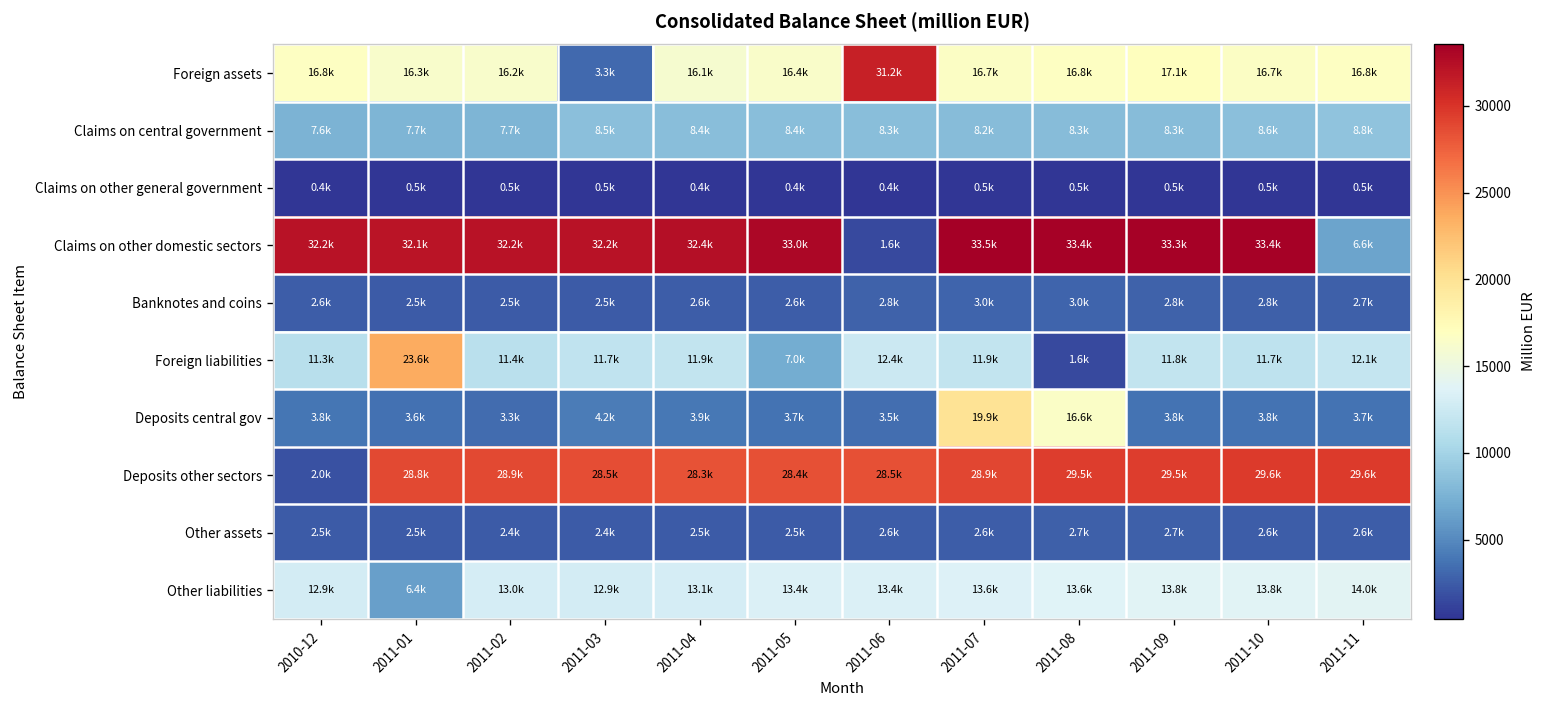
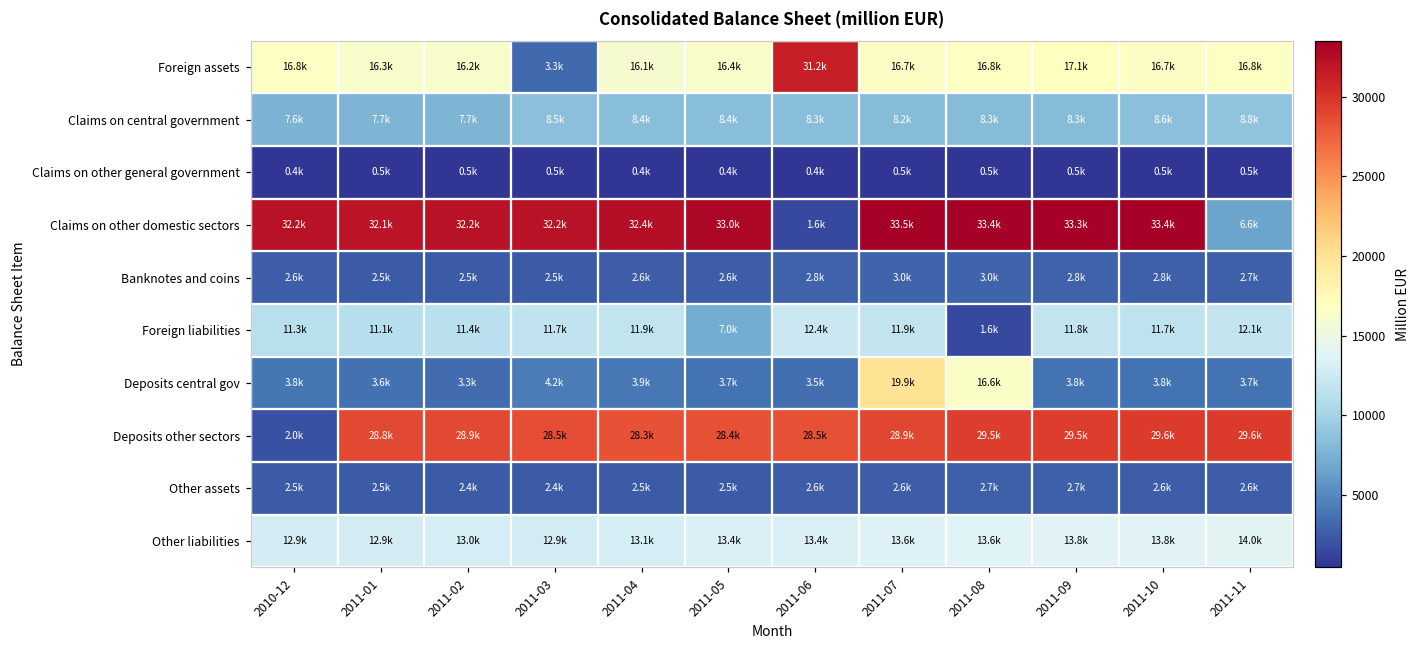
Foreign liabilities, 2011-01: 23.6k -> 11.1k
Other liabilities, 2011-01: 6.4k -> 12.9k
